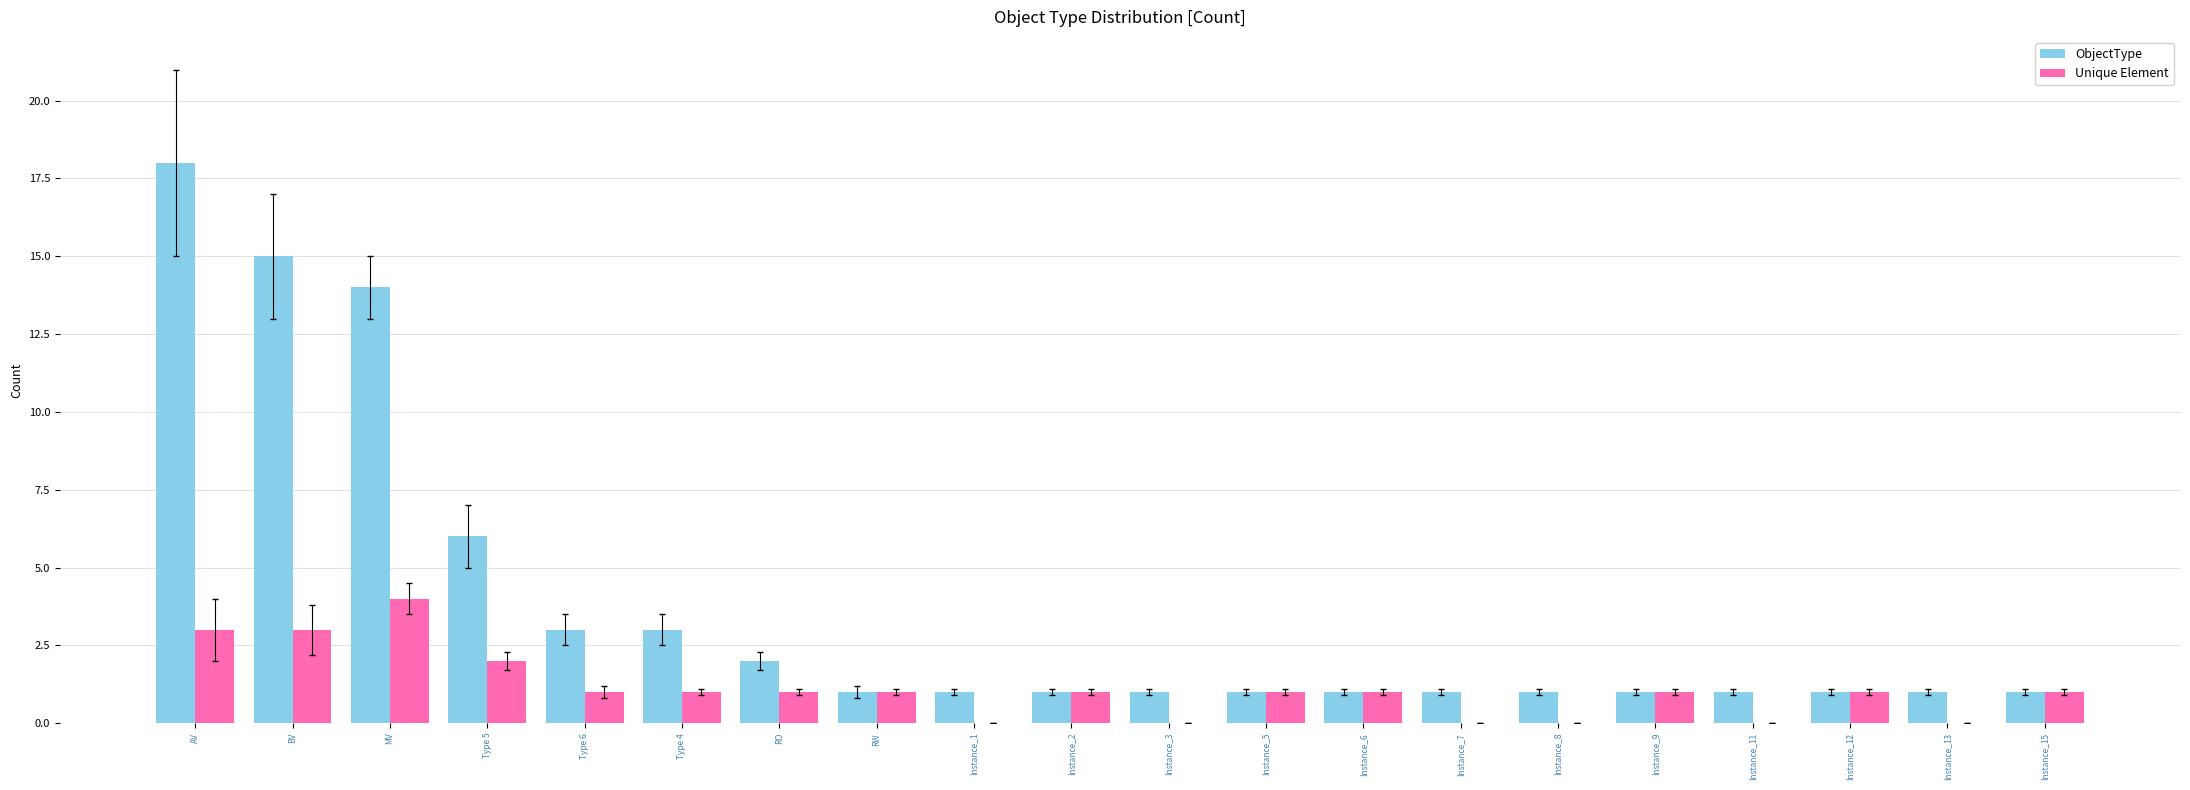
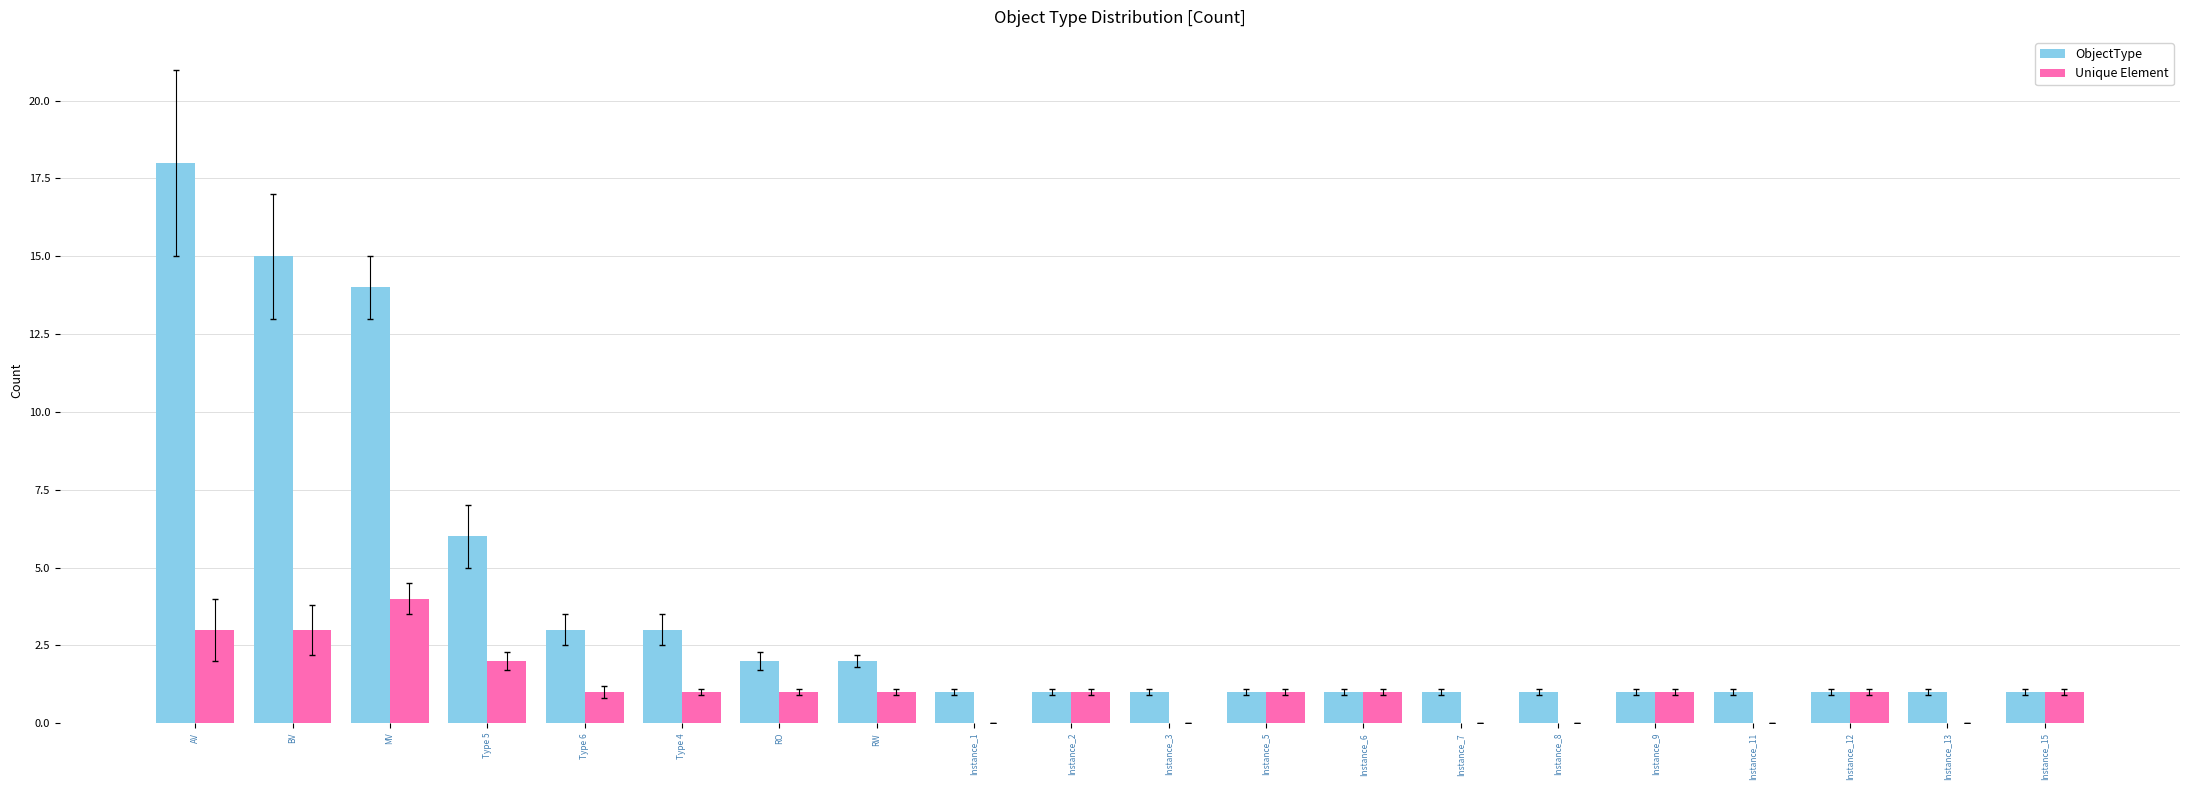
ObjectType, RW: 1 -> 2
